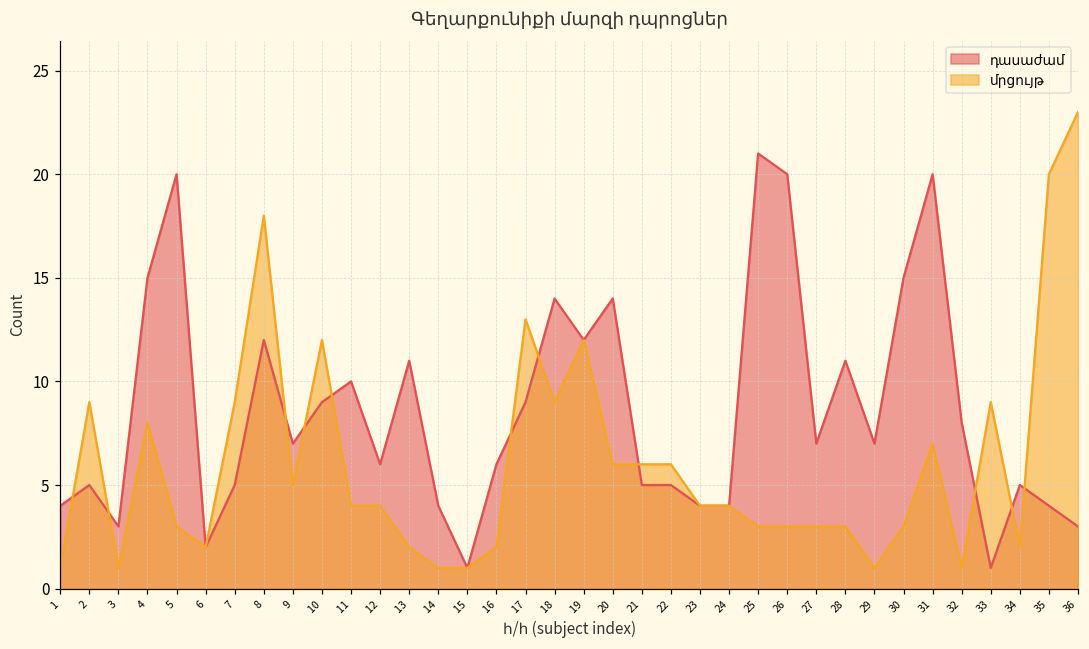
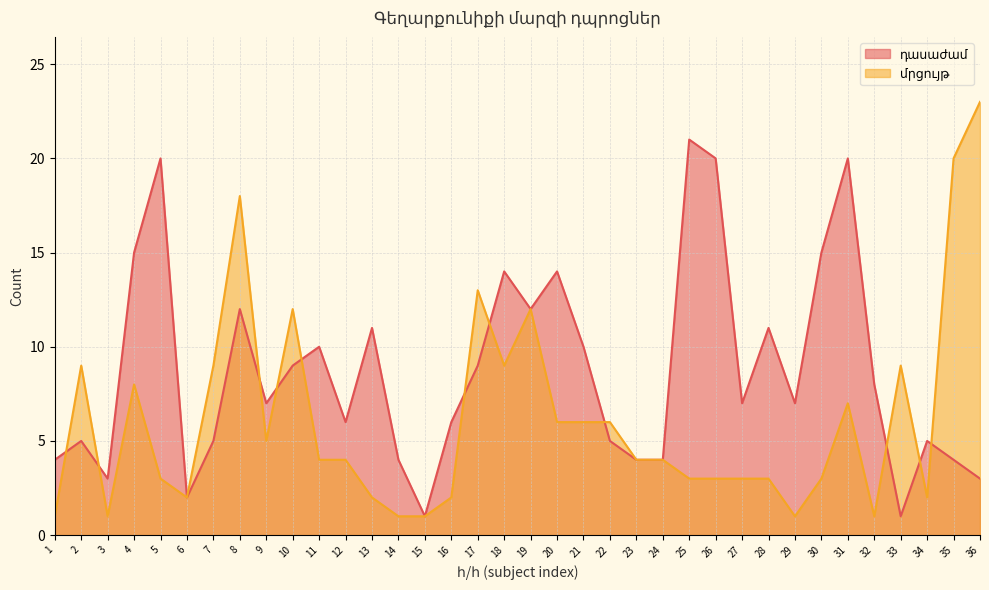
դասաժամ, 21: 5 -> 10
